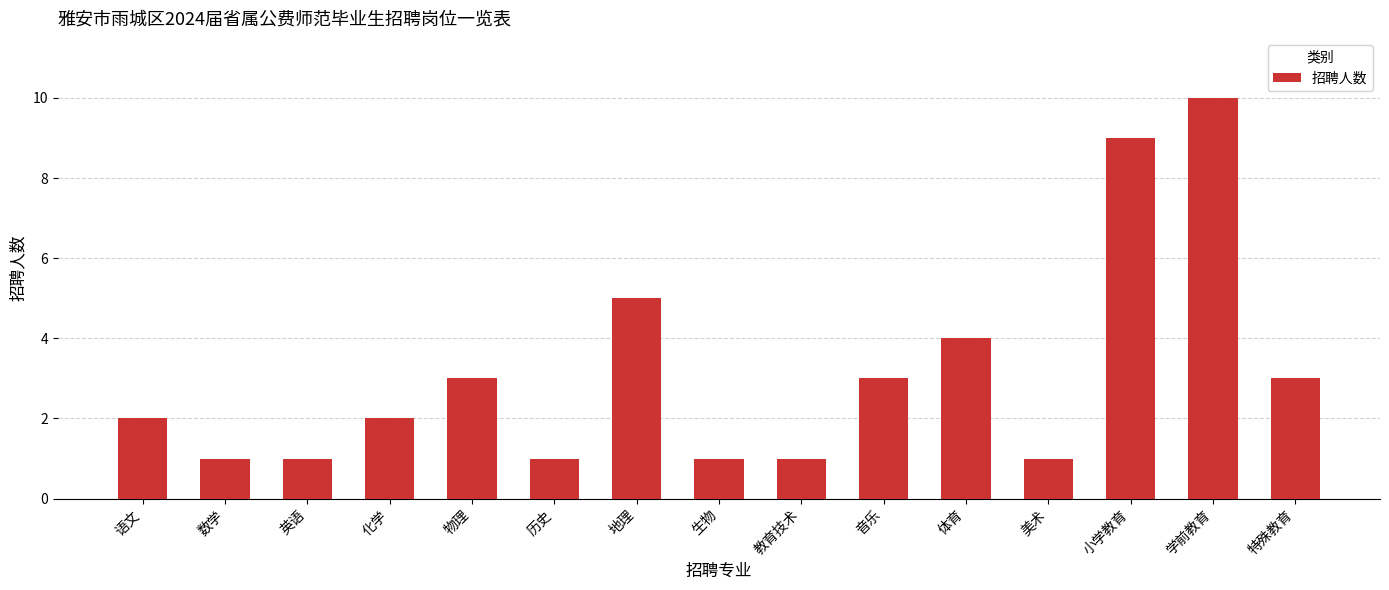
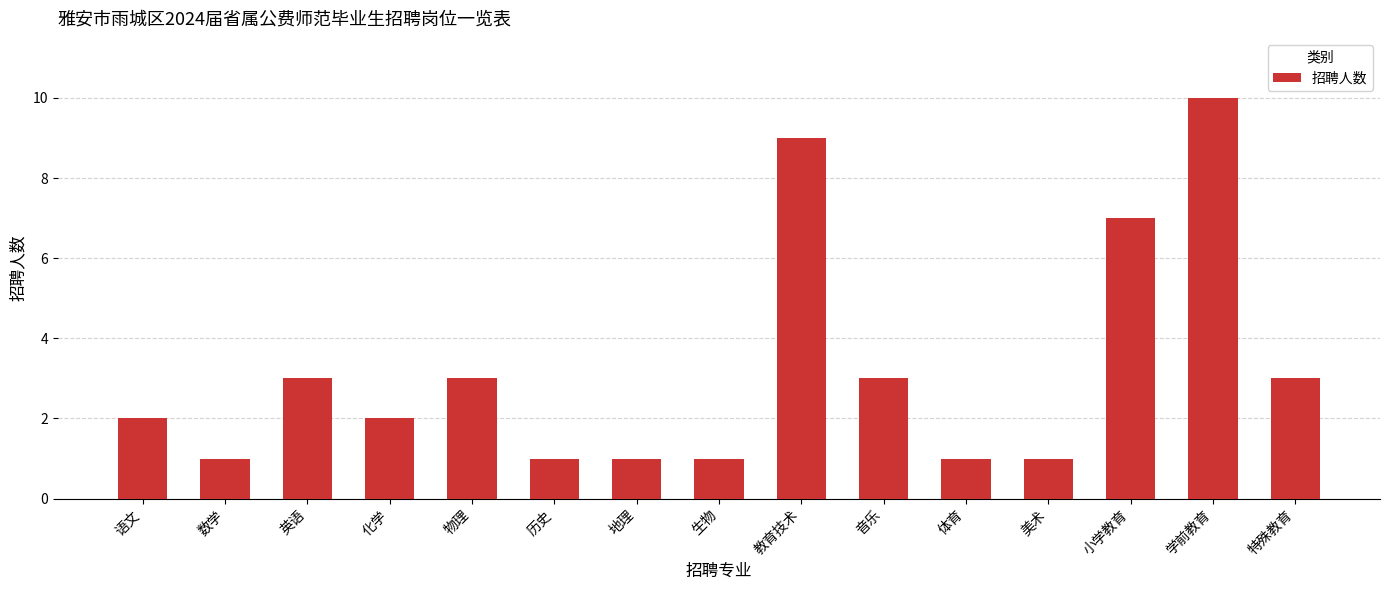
英语: 1 -> 3
地理: 5 -> 1
教育技术: 1 -> 9
体育: 4 -> 1
小学教育: 9 -> 7
